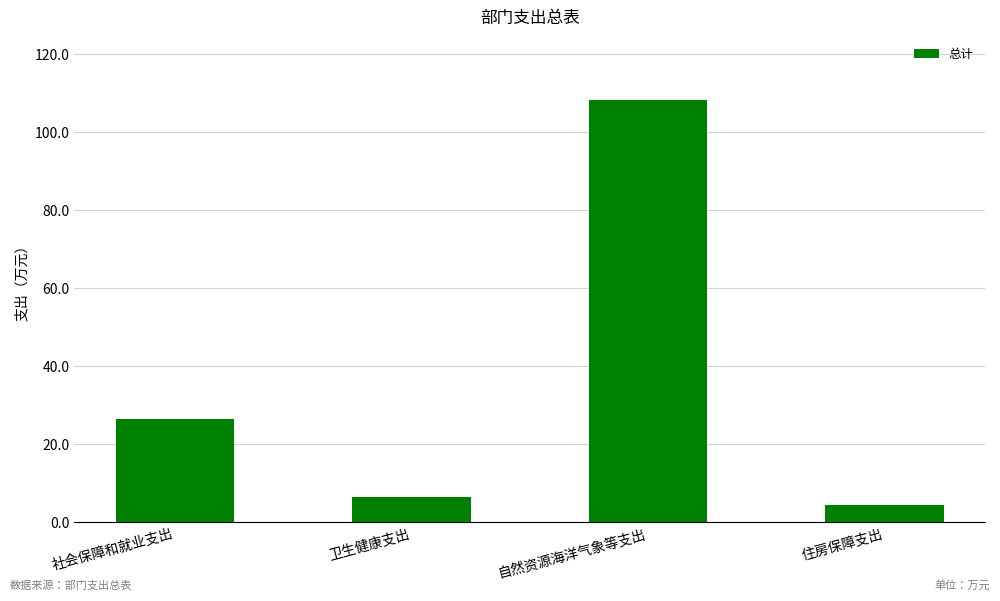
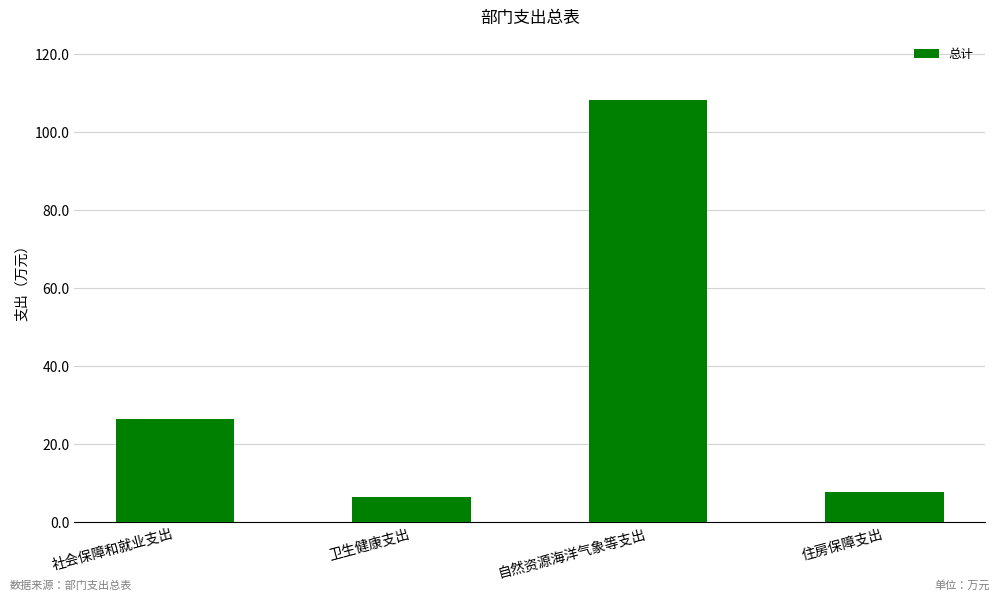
住房保障支出: 4 -> 8
